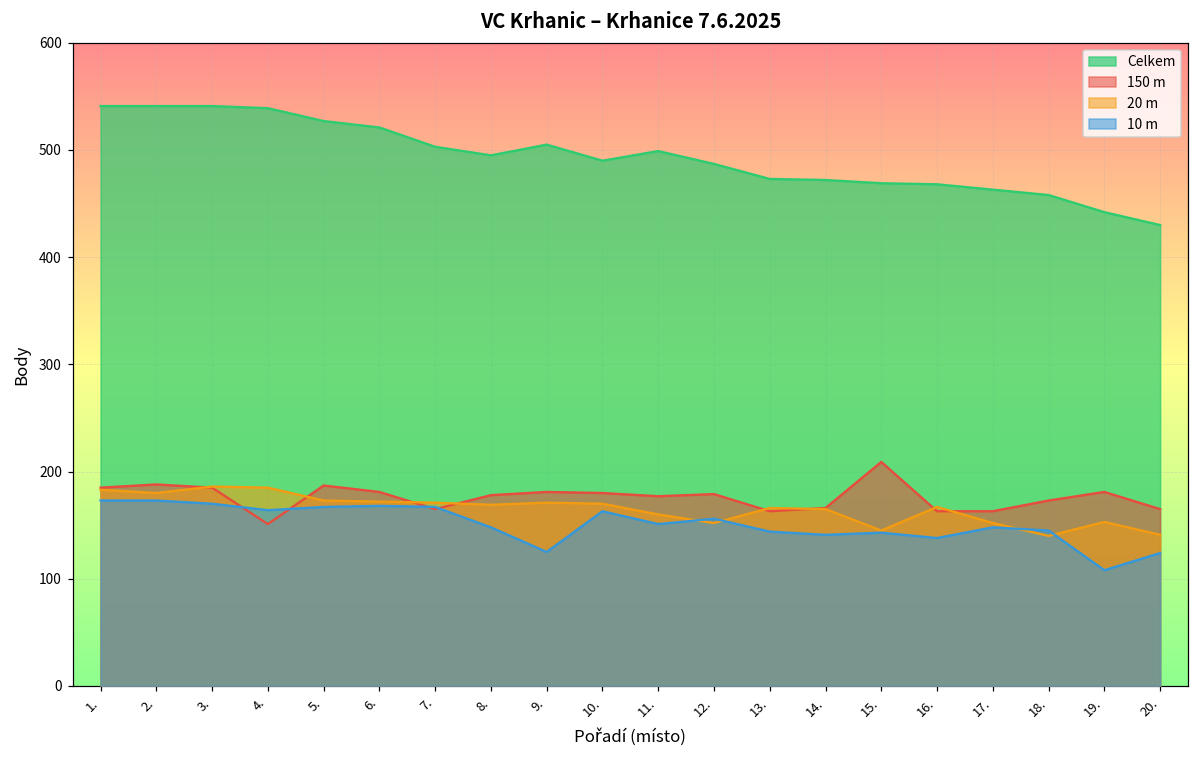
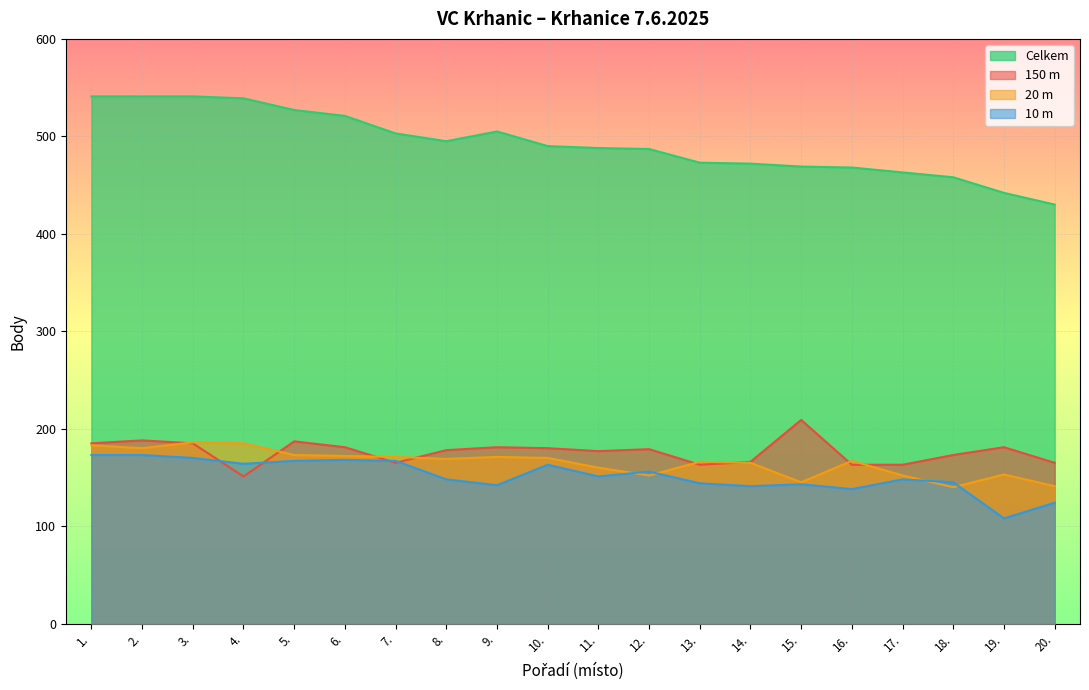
10 m, 9.: 130 -> 140
Celkem, 11.: 500 -> 490
